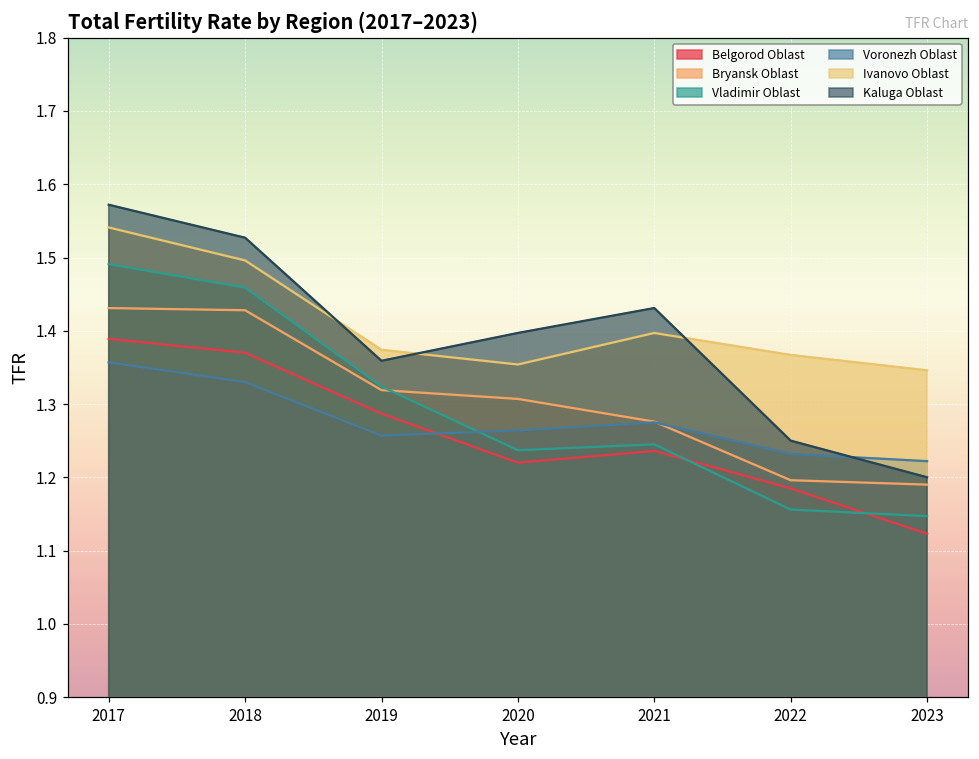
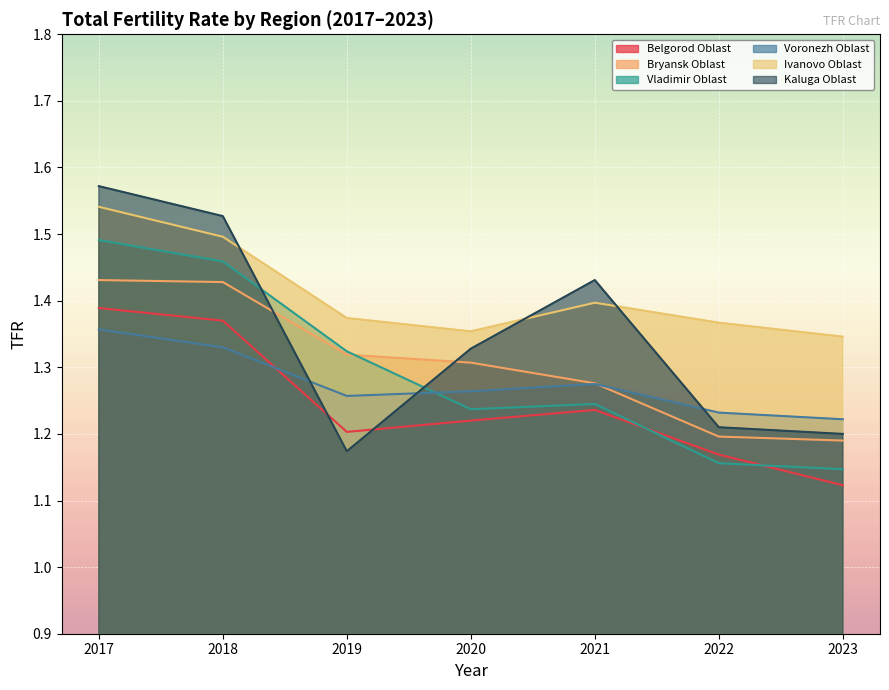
Belgorod Oblast, 2019: 1.29 -> 1.20
Kaluga Oblast, 2019: 1.36 -> 1.17
Kaluga Oblast, 2020: 1.40 -> 1.33
Belgorod Oblast, 2022: 1.19 -> 1.17
Kaluga Oblast, 2022: 1.25 -> 1.21
